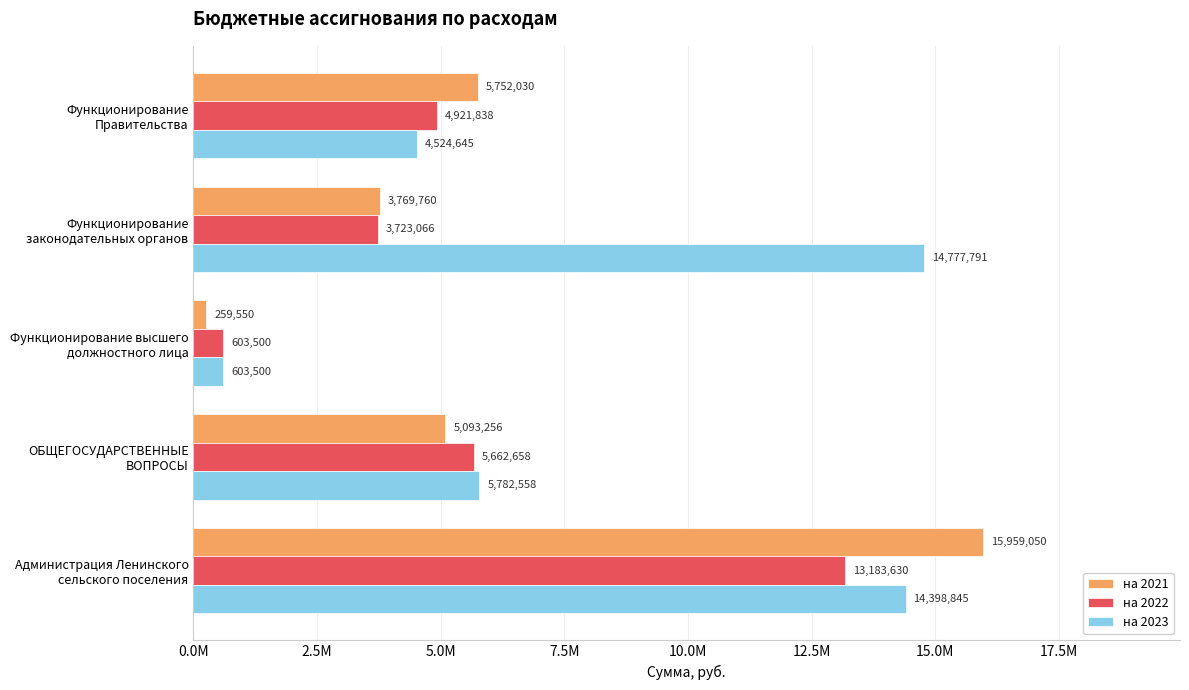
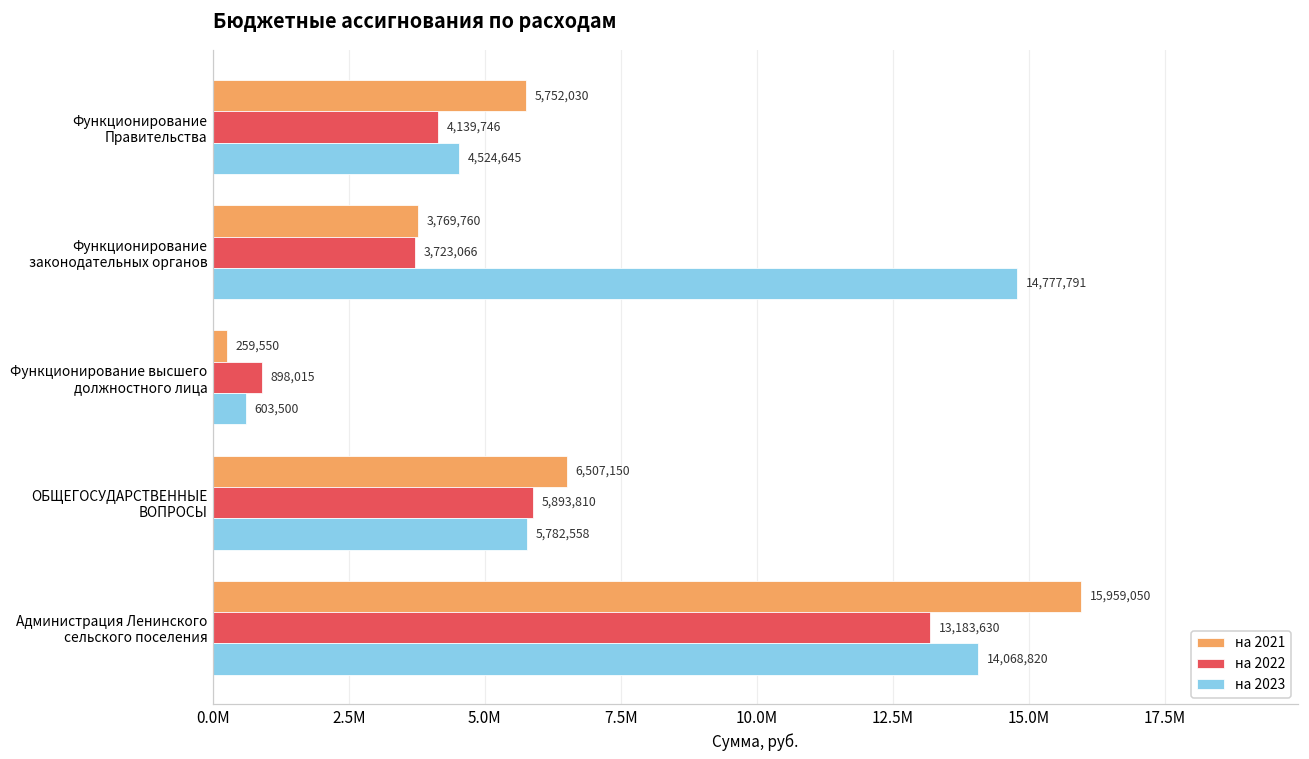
на 2022, Функционирование Правительства: 4,921,838 -> 4,139,746
на 2022, Функционирование высшего должностного лица: 603,500 -> 898,015
на 2021, ОБЩЕГОСУДАРСТВЕННЫЕ ВОПРОСЫ: 5,093,256 -> 6,507,150
на 2022, ОБЩЕГОСУДАРСТВЕННЫЕ ВОПРОСЫ: 5,662,658 -> 5,893,810
на 2023, Администрация Ленинского сельского поселения: 14,398,845 -> 14,068,820
